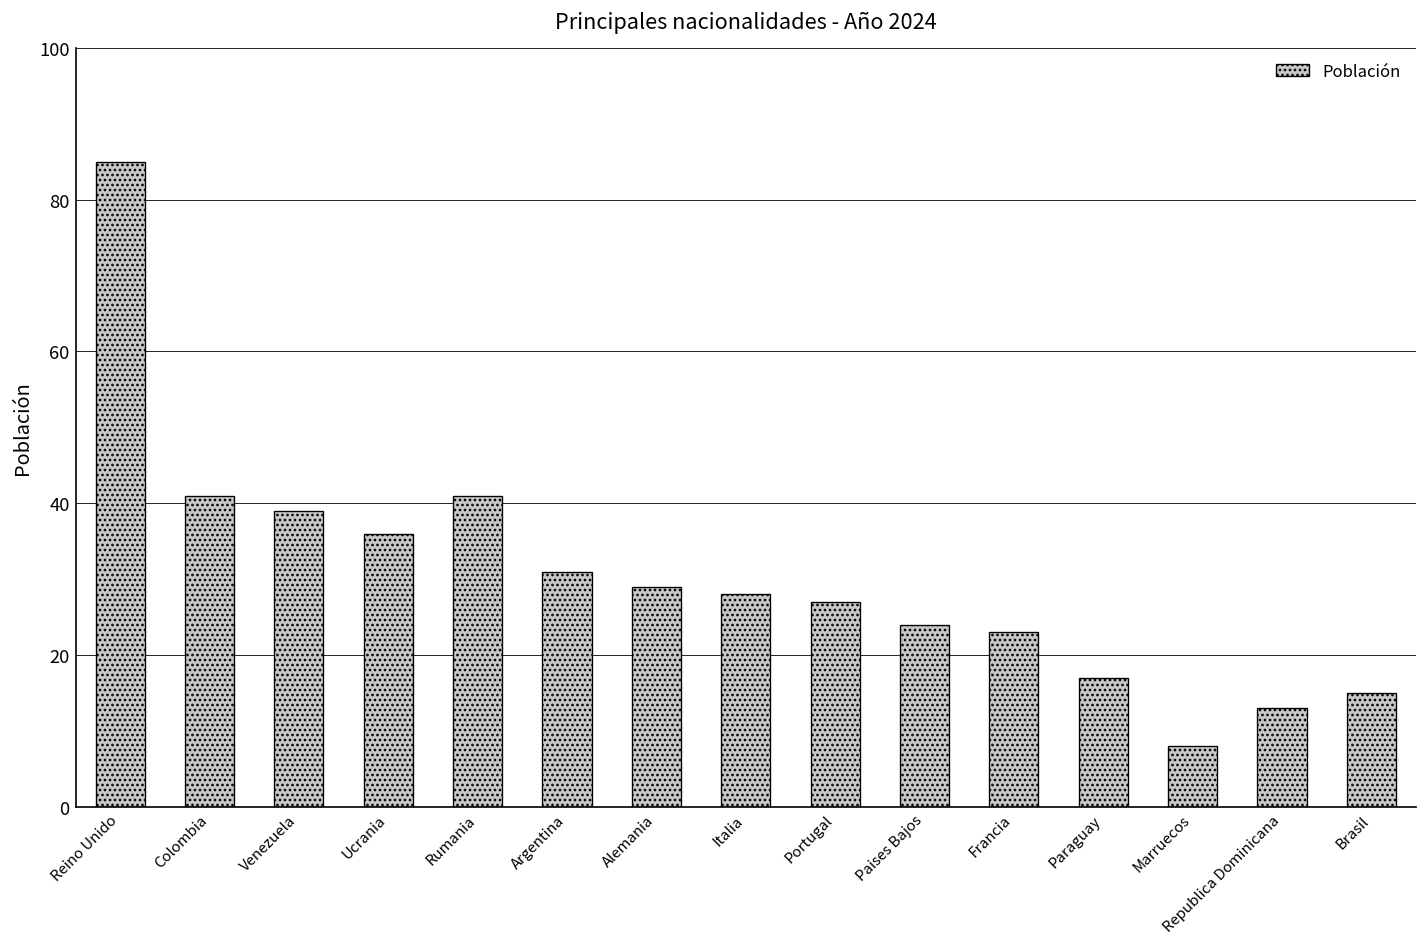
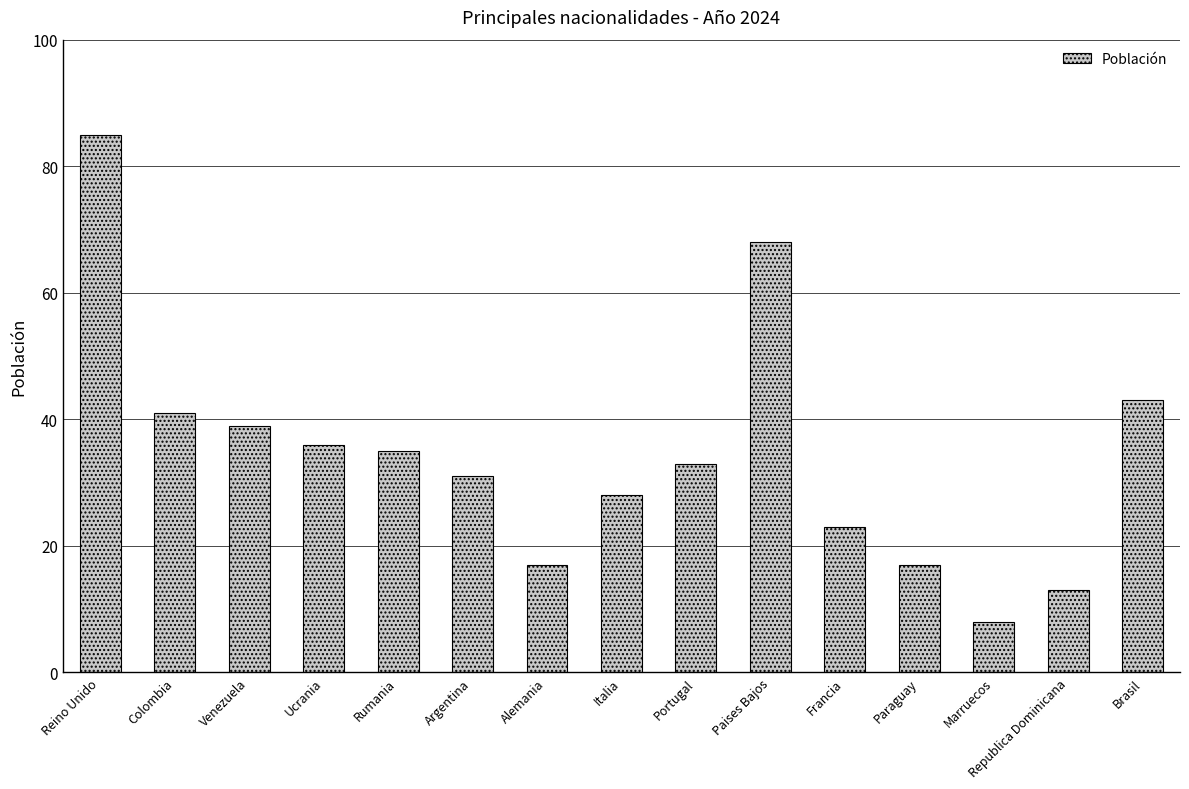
Rumania: 41 -> 35
Alemania: 29 -> 17
Portugal: 27 -> 33
Paises Bajos: 24 -> 68
Brasil: 15 -> 43
